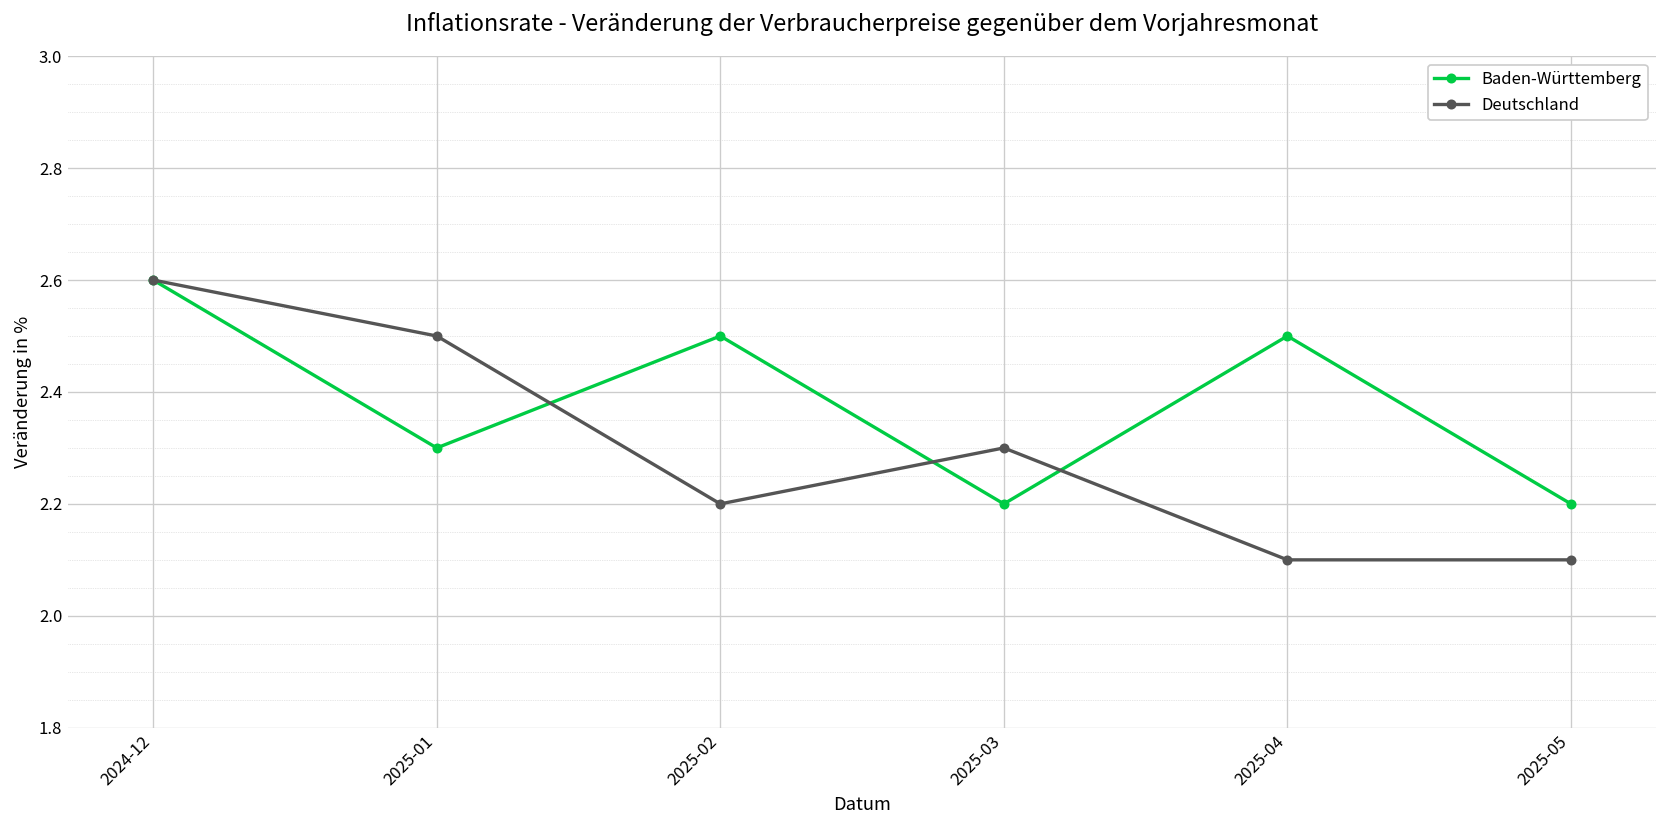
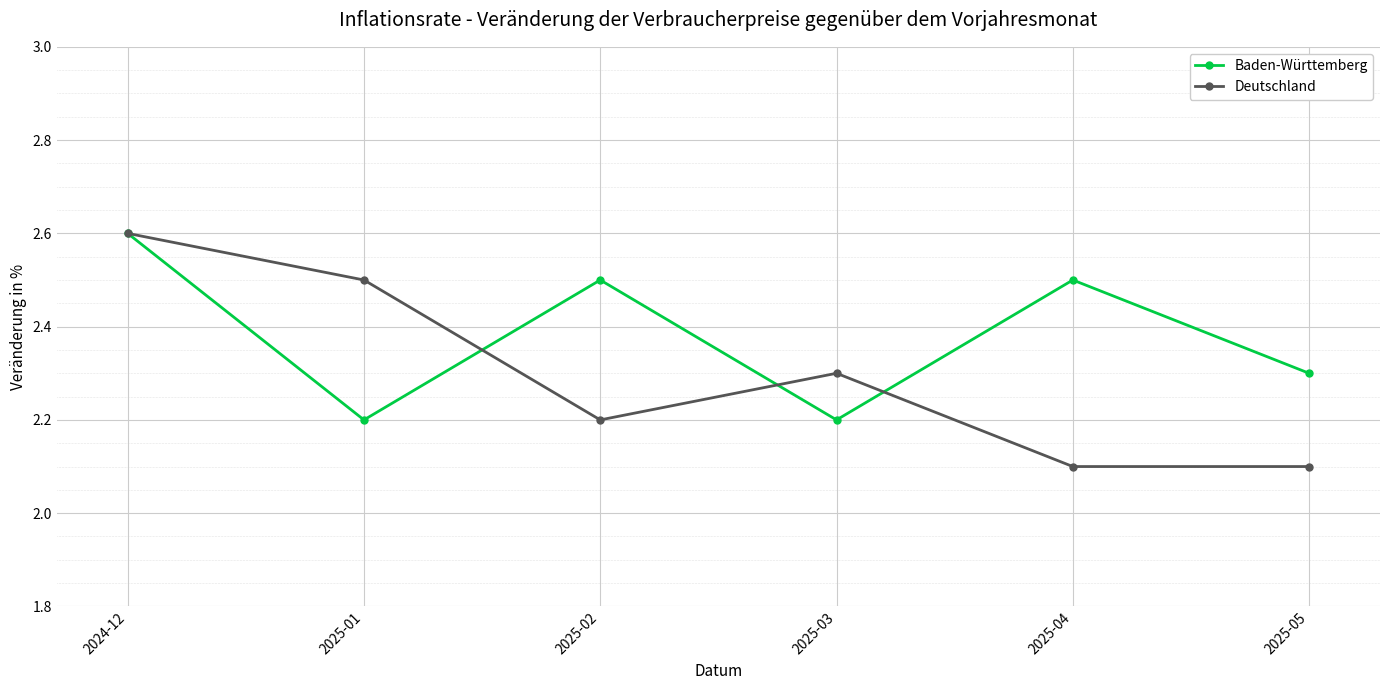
Baden-Württemberg, 2025-01: 2.3 -> 2.2
Baden-Württemberg, 2025-05: 2.2 -> 2.3
